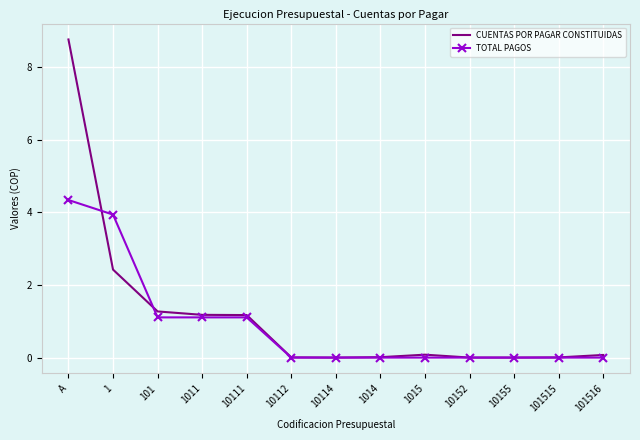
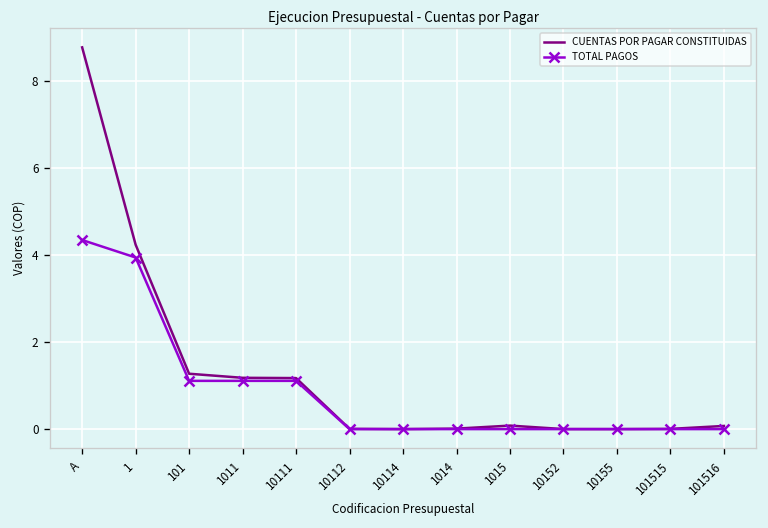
CUENTAS POR PAGAR CONSTITUIDAS, 1: 2.4 -> 4.2
